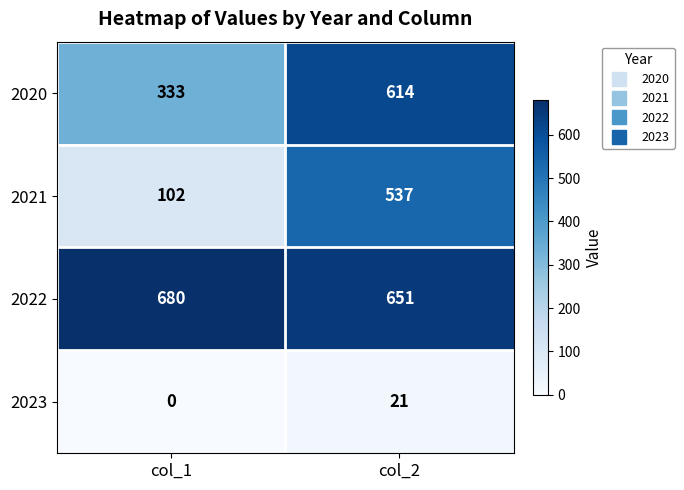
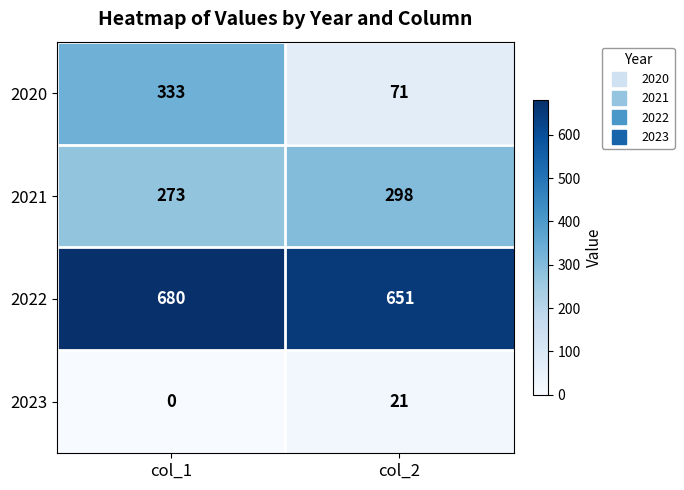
2020, col_2: 614 -> 71
2021, col_1: 102 -> 273
2021, col_2: 537 -> 298
